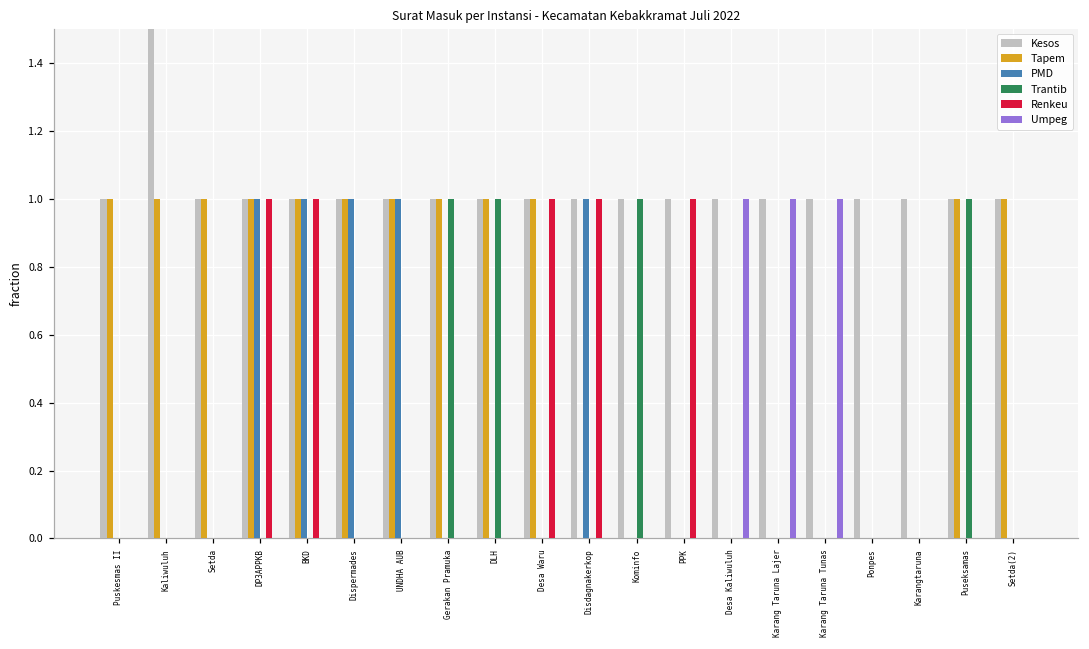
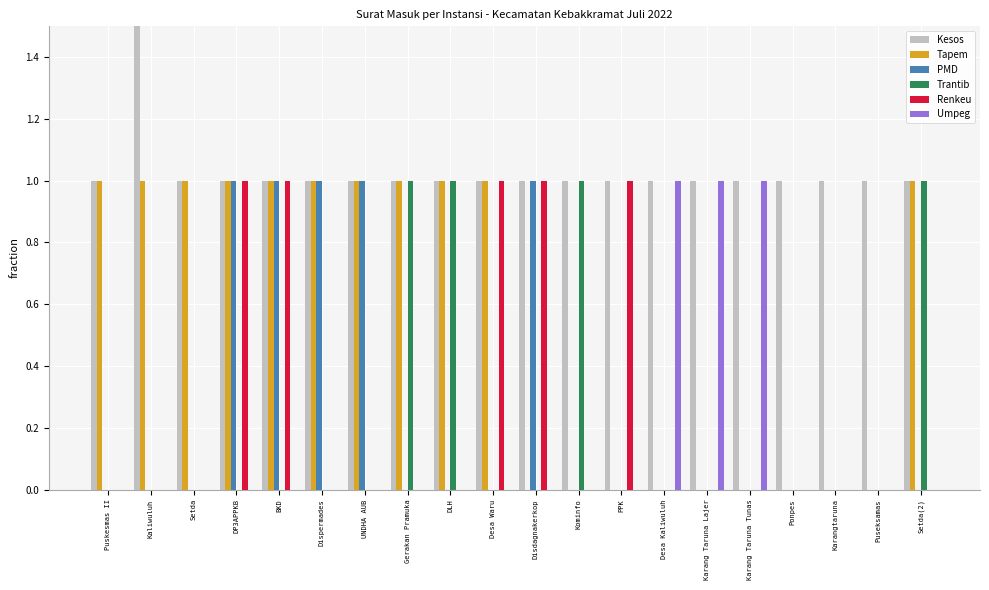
Tapem, Puseksamas: 1 -> 0
Trantib, Puseksamas: 1 -> 0
Trantib, Setda(2): 0 -> 1
